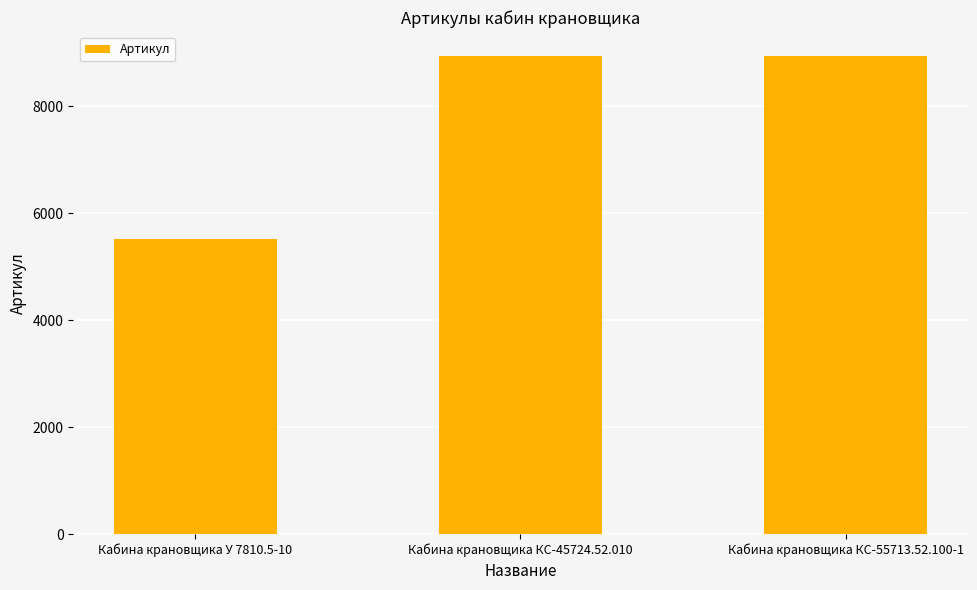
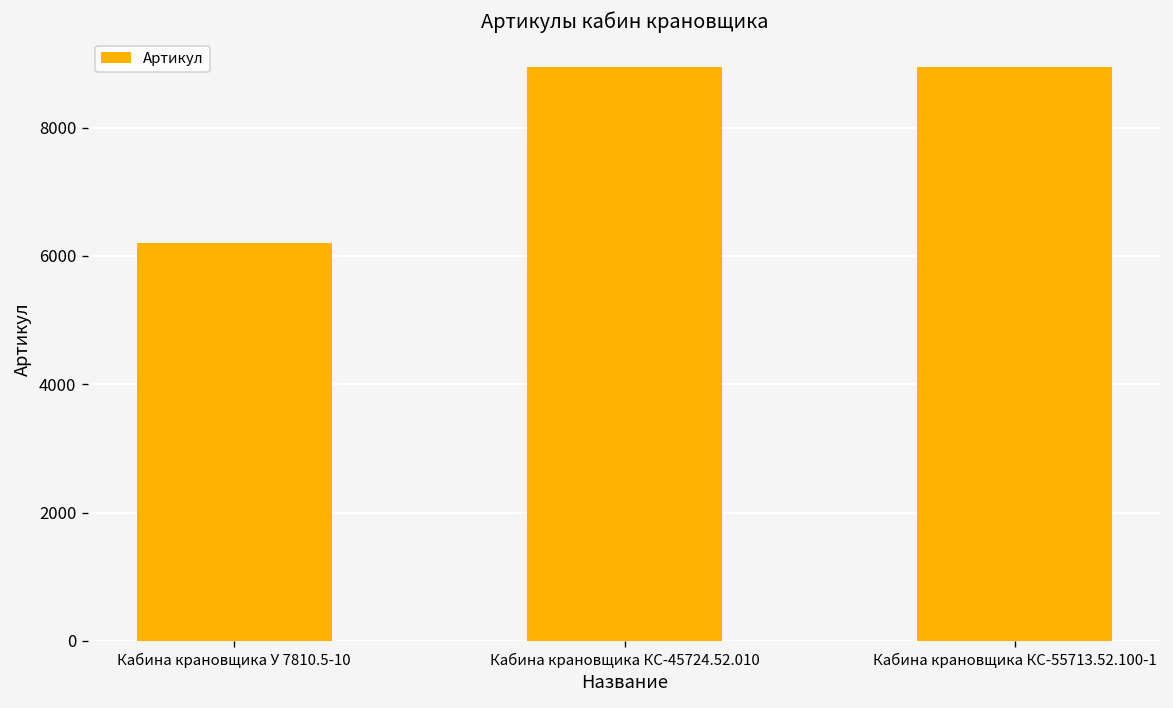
Кабина крановщика У 7810.5-10: 5500 -> 6200
